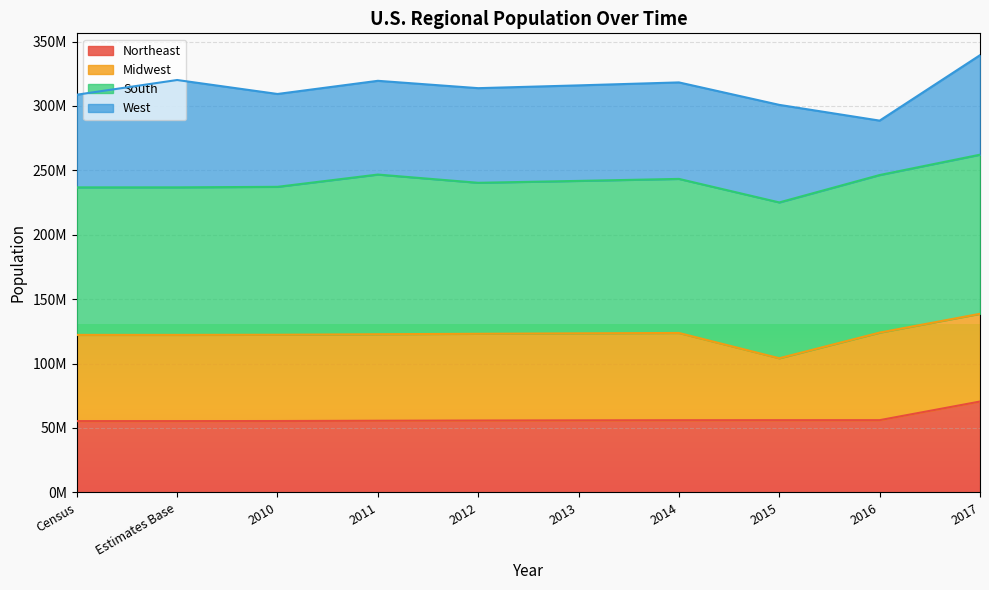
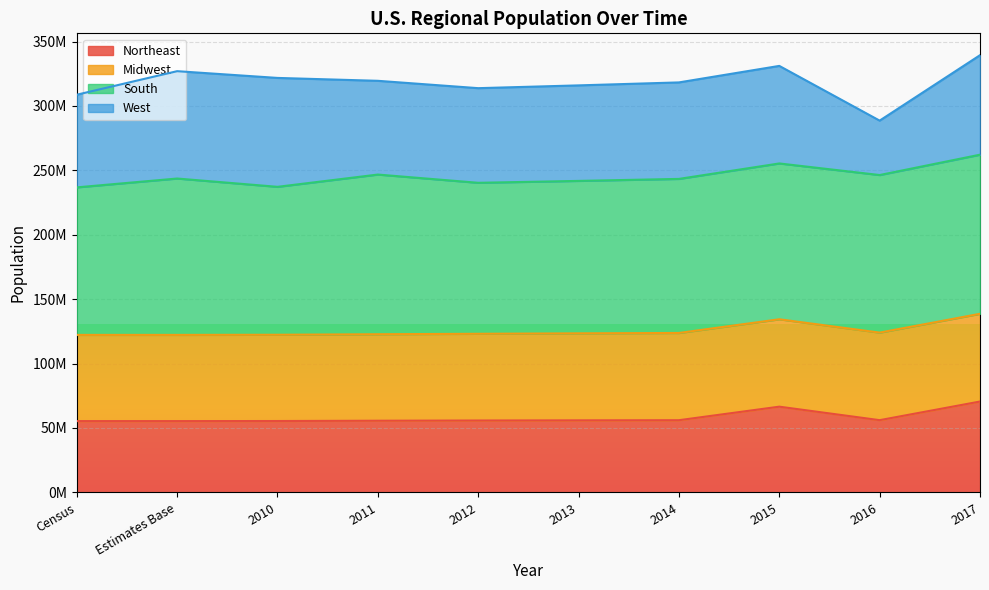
South, Estimates Base: 115000000 -> 121000000
West, 2010: 72000000 -> 85000000
Northeast, 2015: 56000000 -> 67000000
Midwest, 2015: 48000000 -> 68000000
